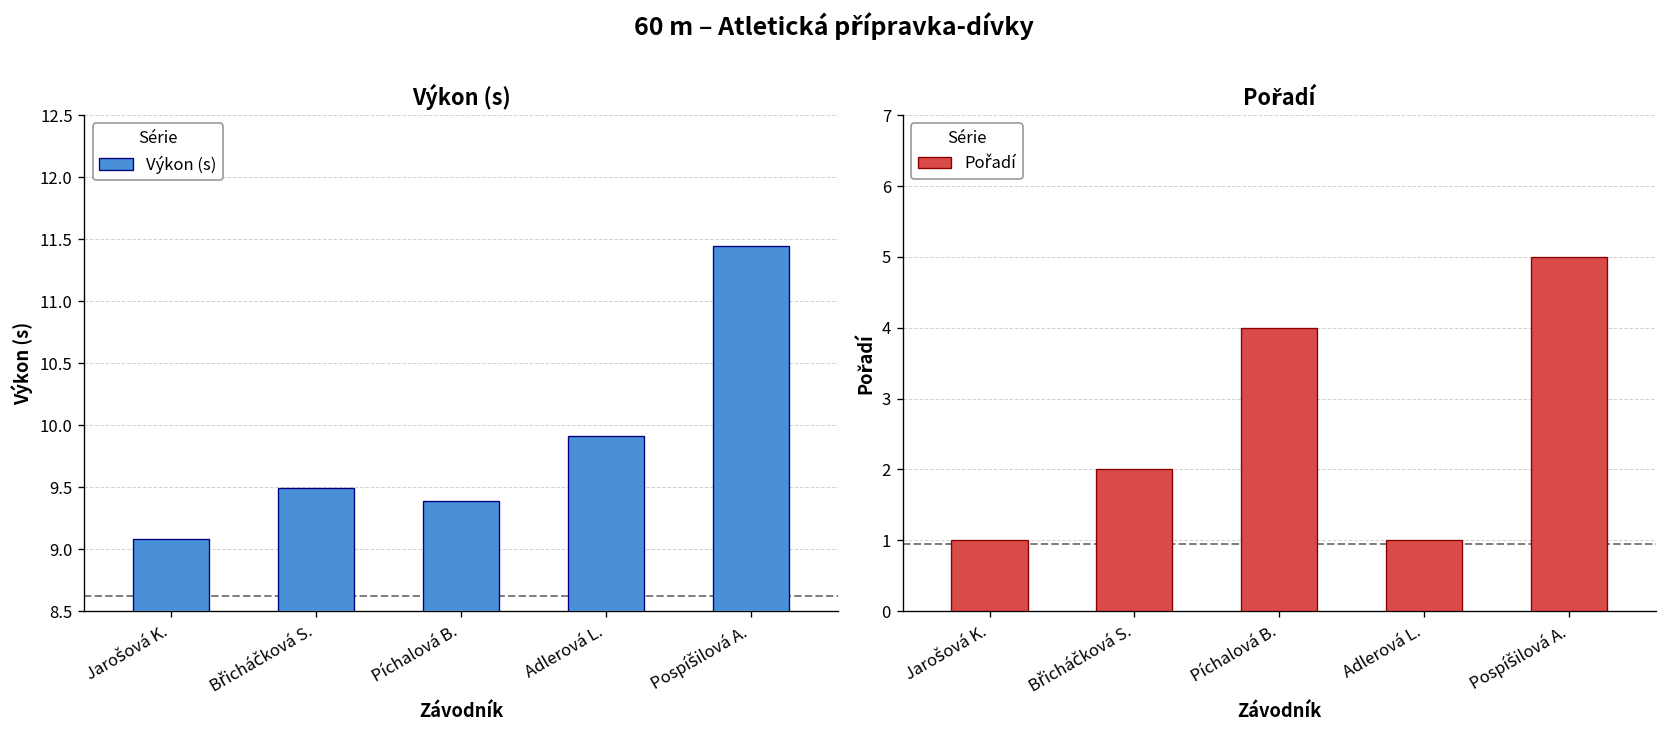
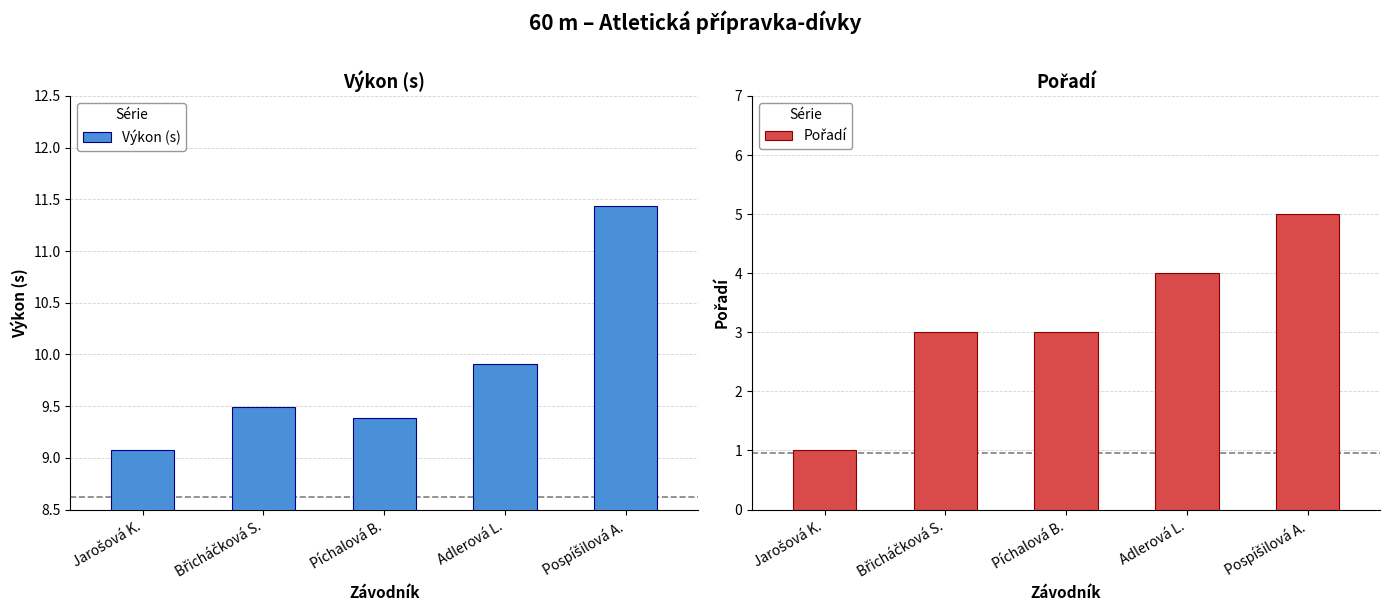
Pořadí, Břicháčková S.: 2 -> 3
Pořadí, Píchalová B.: 4 -> 3
Pořadí, Adlerová L.: 1 -> 4
